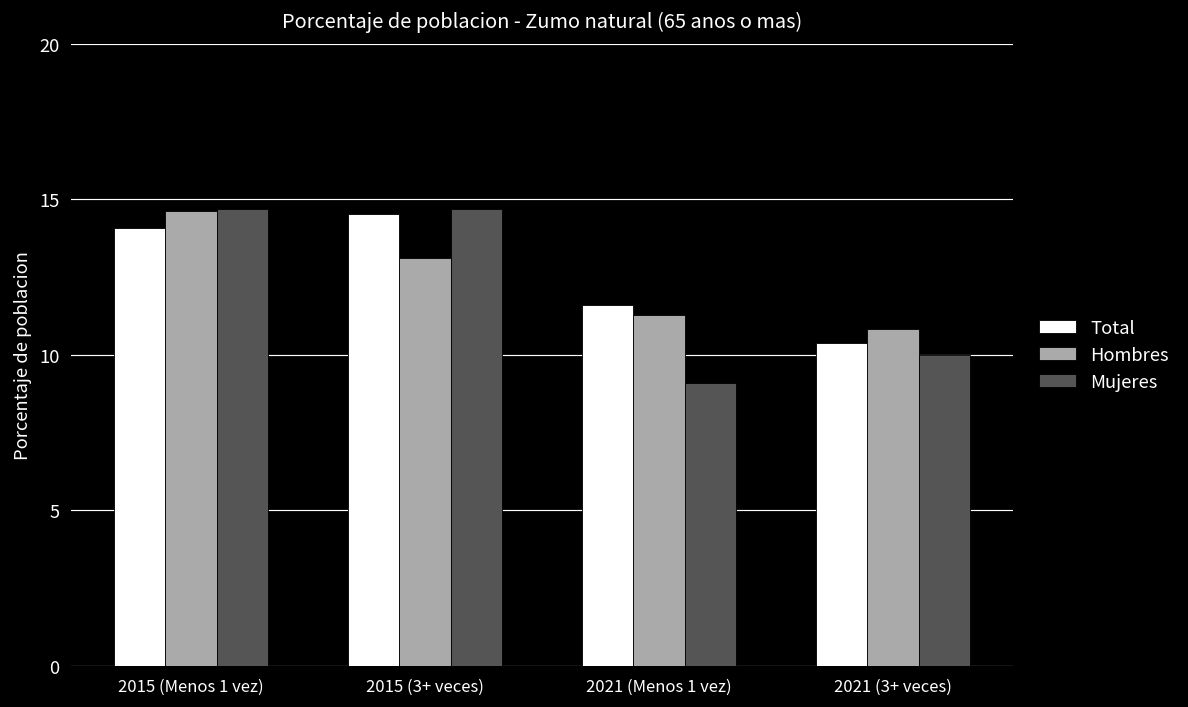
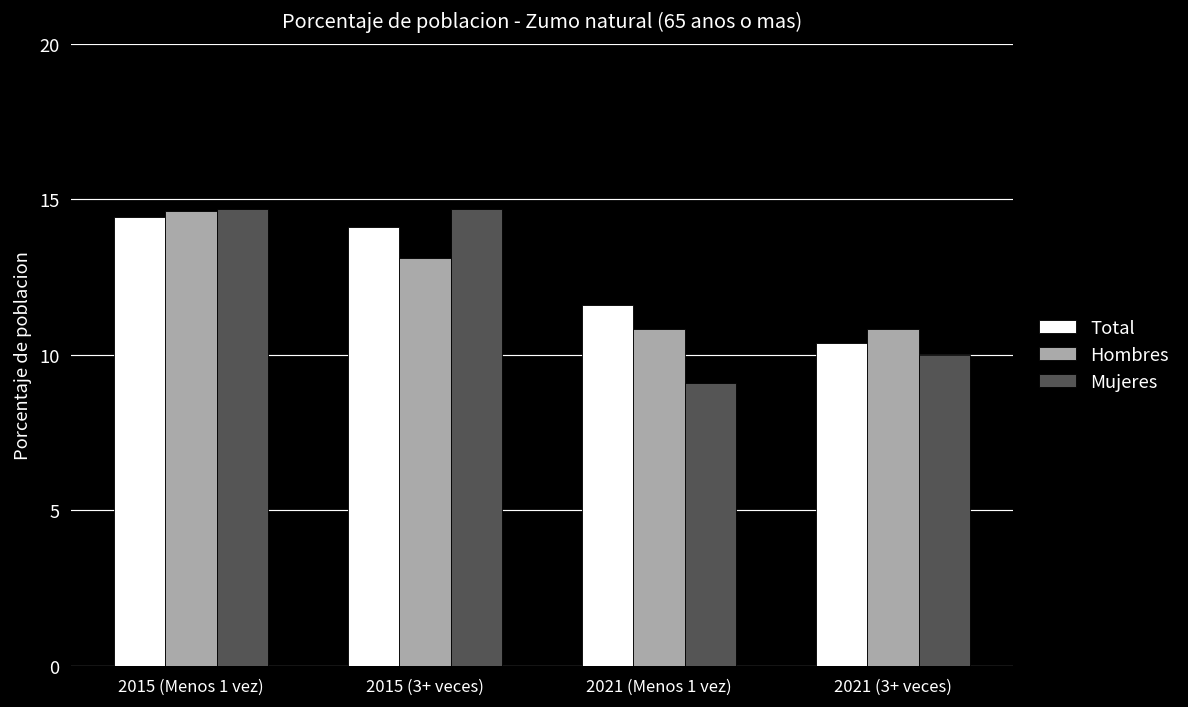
Total, 2015 (Menos 1 vez): 14.1 -> 14.4
Total, 2015 (3+ veces): 14.5 -> 14.1
Hombres, 2021 (Menos 1 vez): 11.3 -> 10.8
